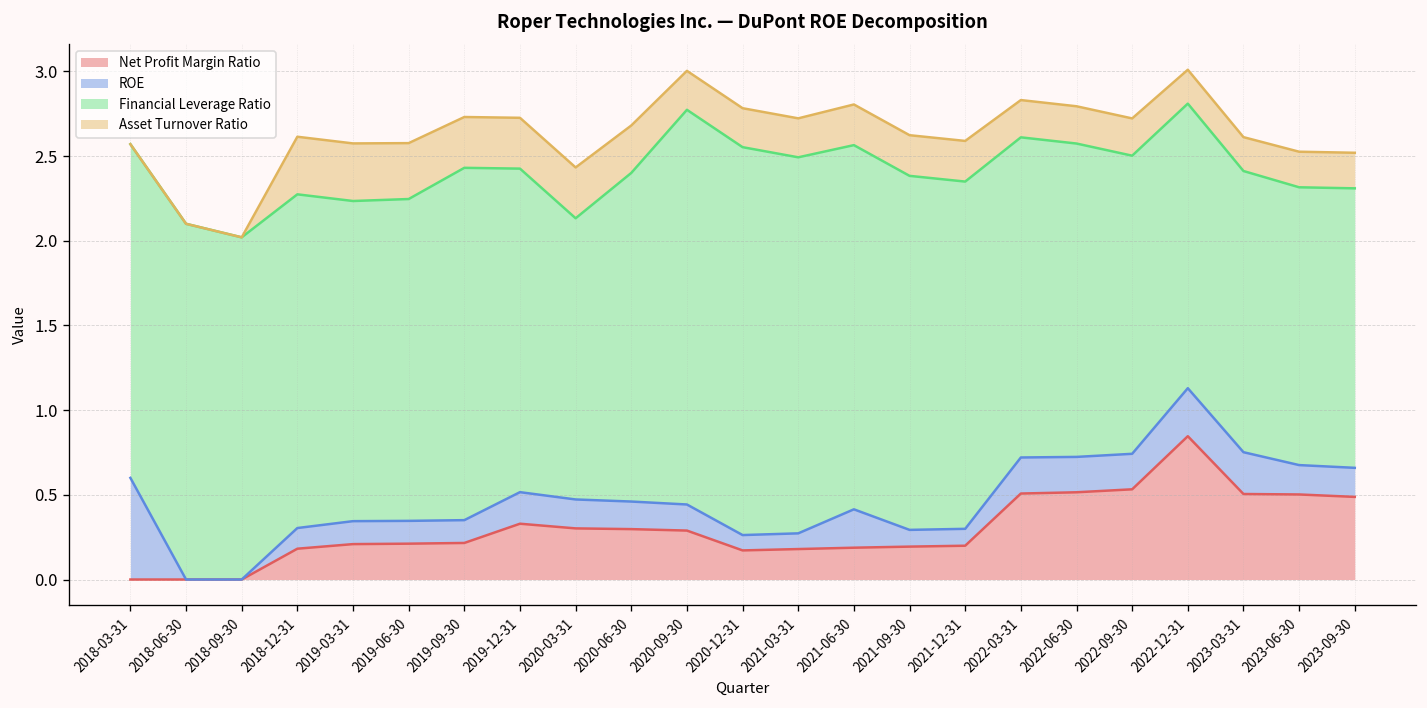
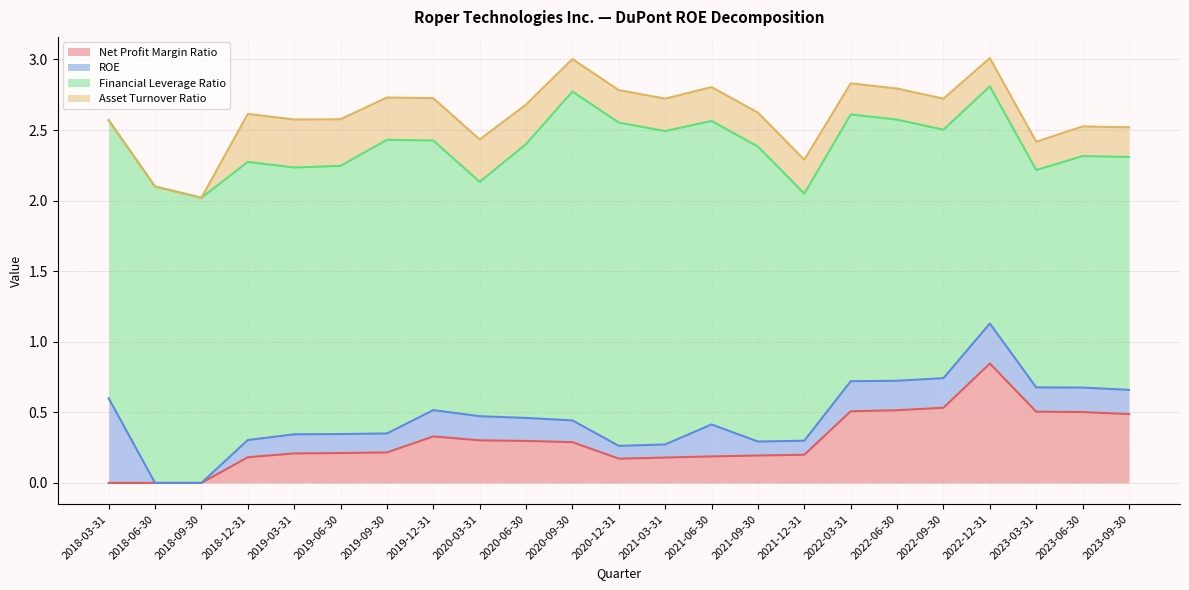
Financial Leverage Ratio, 2021-12-31: 2.05 -> 1.75
ROE, 2023-03-31: 0.25 -> 0.17
Financial Leverage Ratio, 2023-03-31: 1.66 -> 1.54
